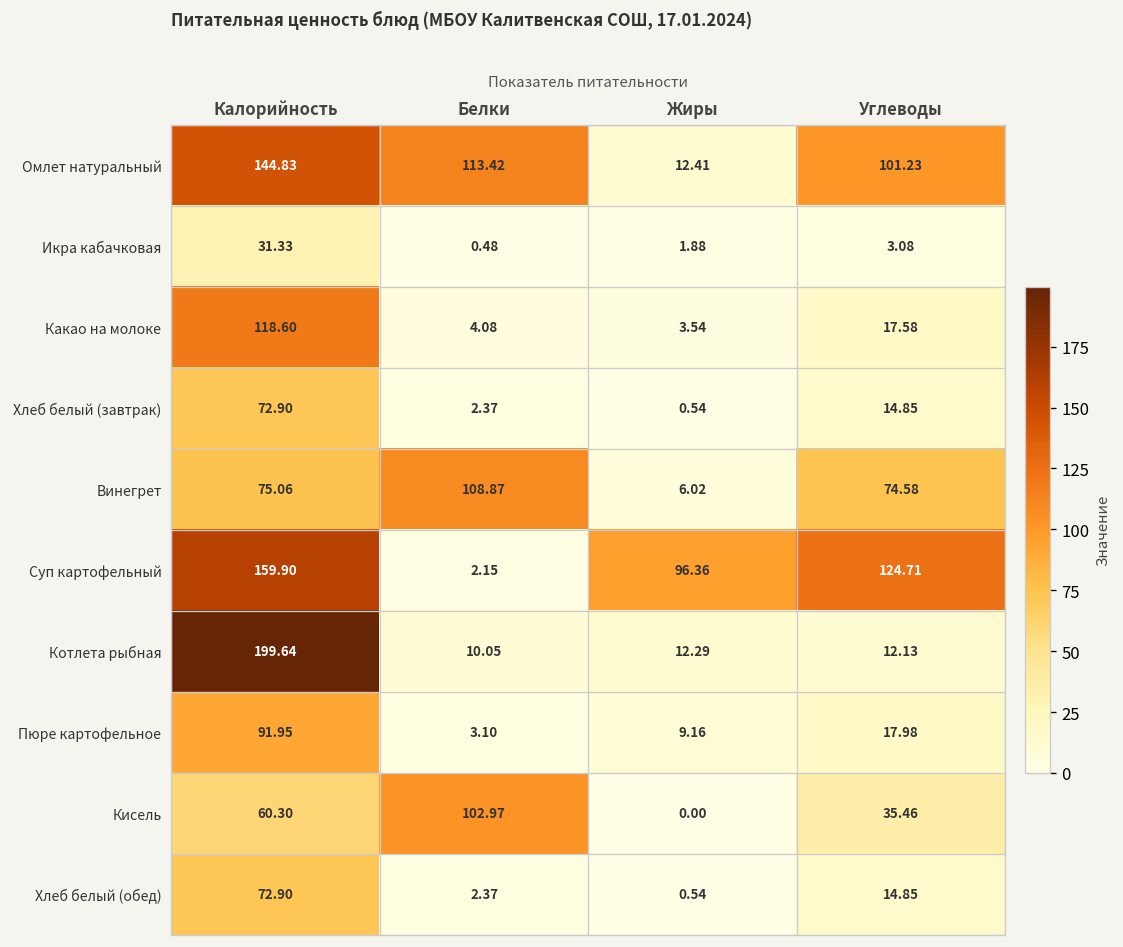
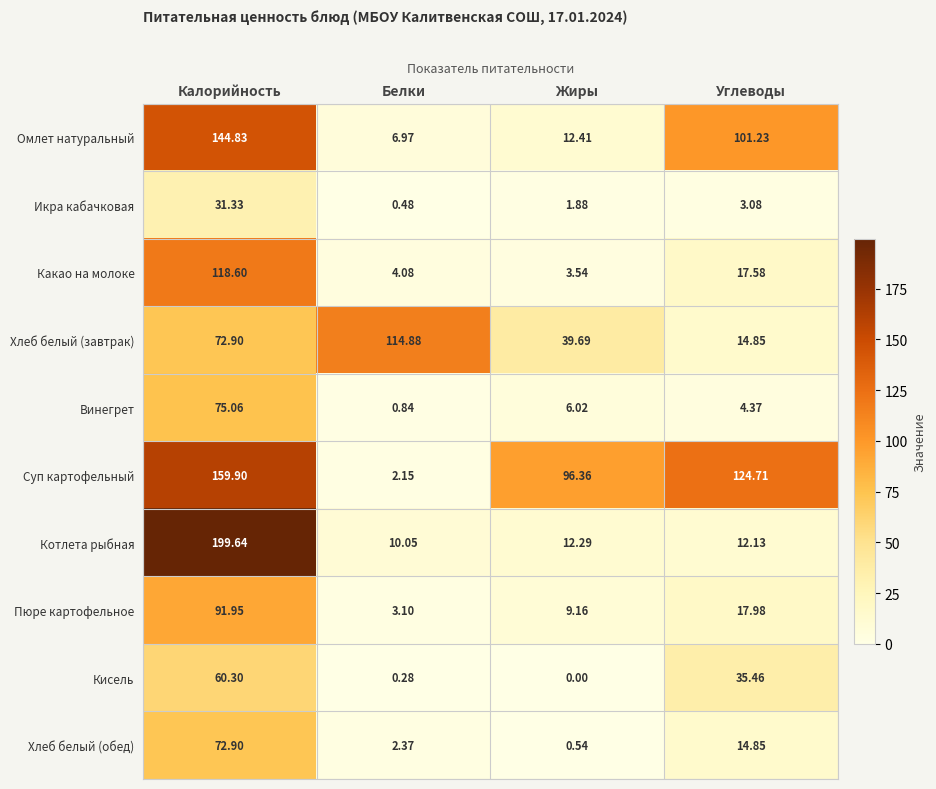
Омлет натуральный, Белки: 113.42 -> 6.97
Хлеб белый (завтрак), Белки: 2.37 -> 114.88
Хлеб белый (завтрак), Жиры: 0.54 -> 39.69
Винегрет, Белки: 108.87 -> 0.84
Винегрет, Углеводы: 74.58 -> 4.37
Кисель, Белки: 102.97 -> 0.28
